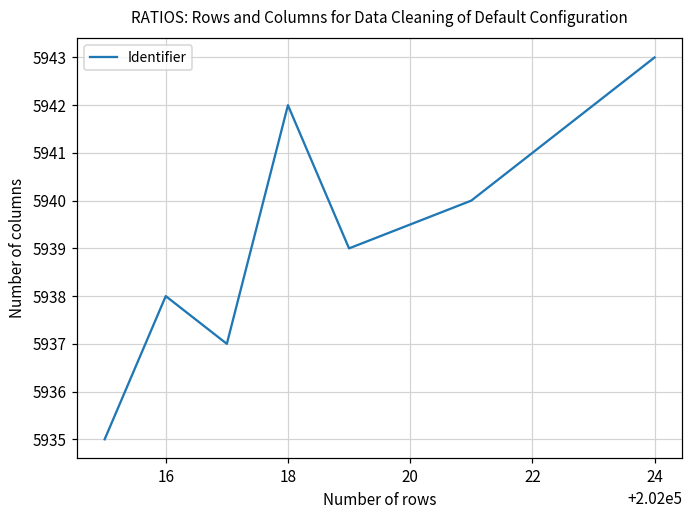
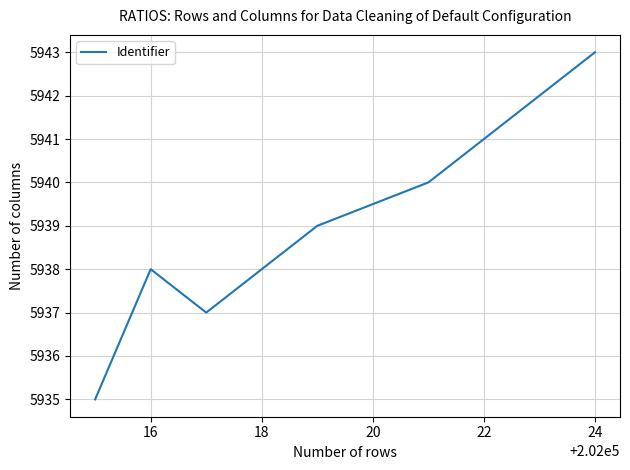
18: 5942 -> 5938
